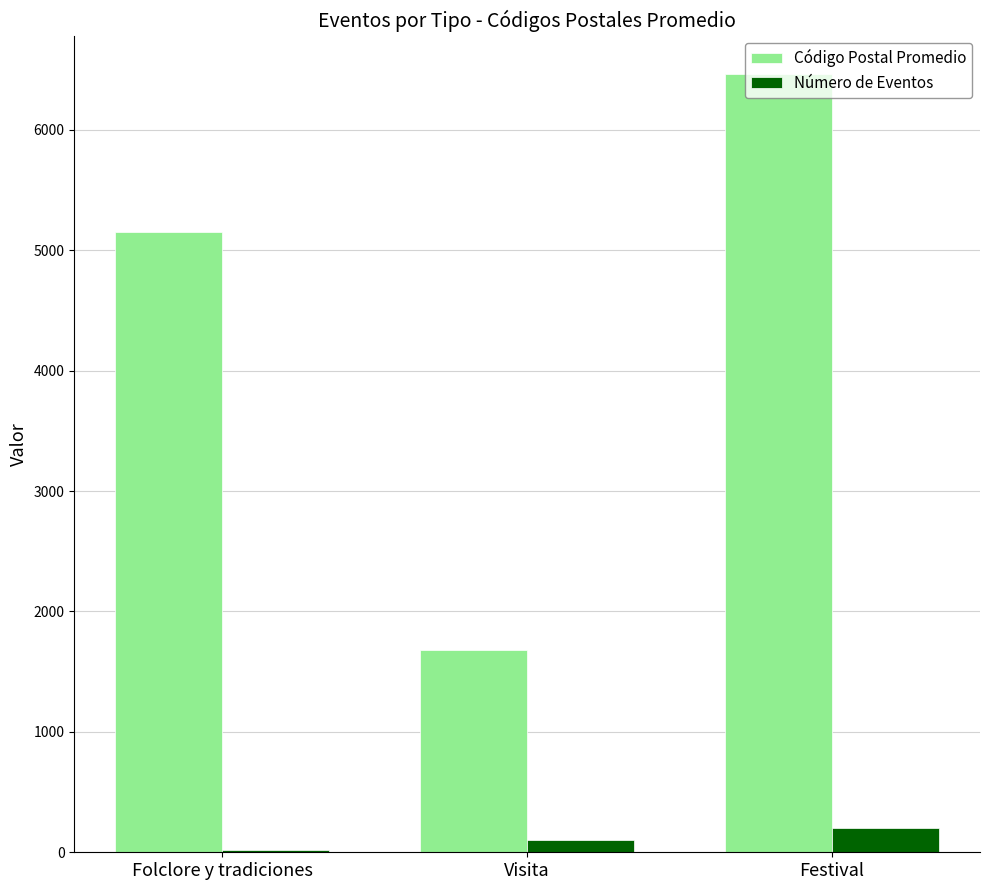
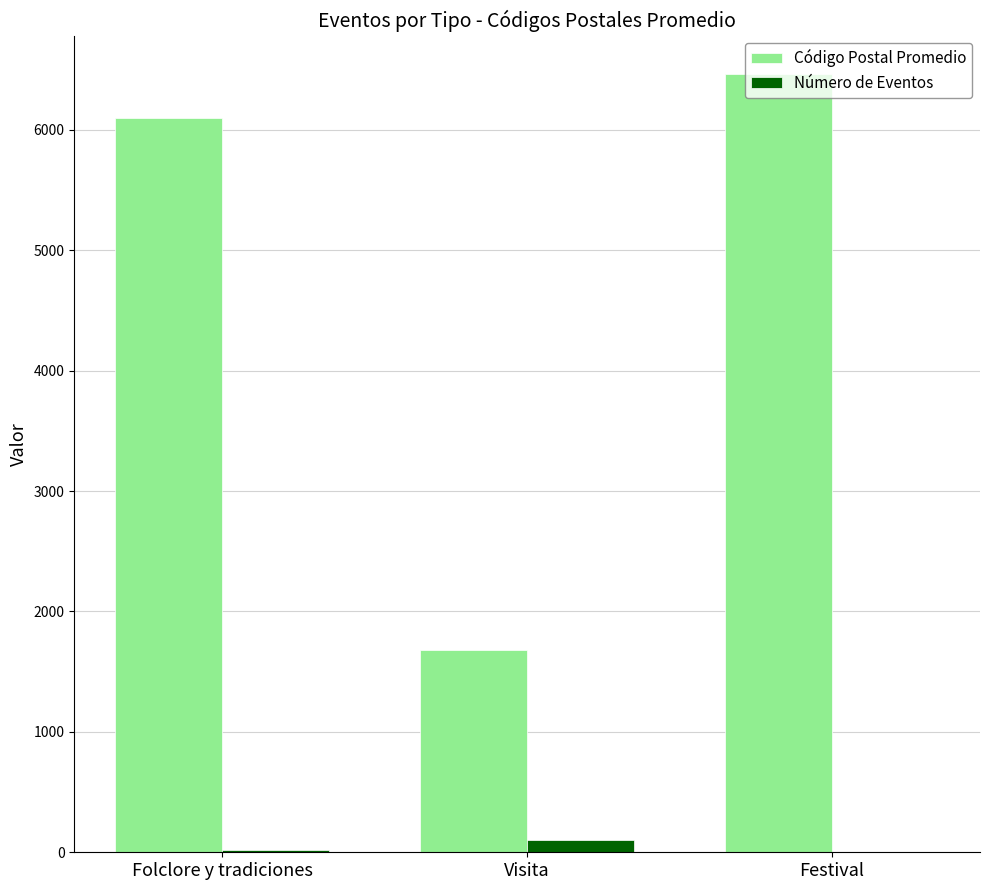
Código Postal Promedio, Folclore y tradiciones: 5150 -> 6100
Número de Eventos, Festival: 200 -> 0
